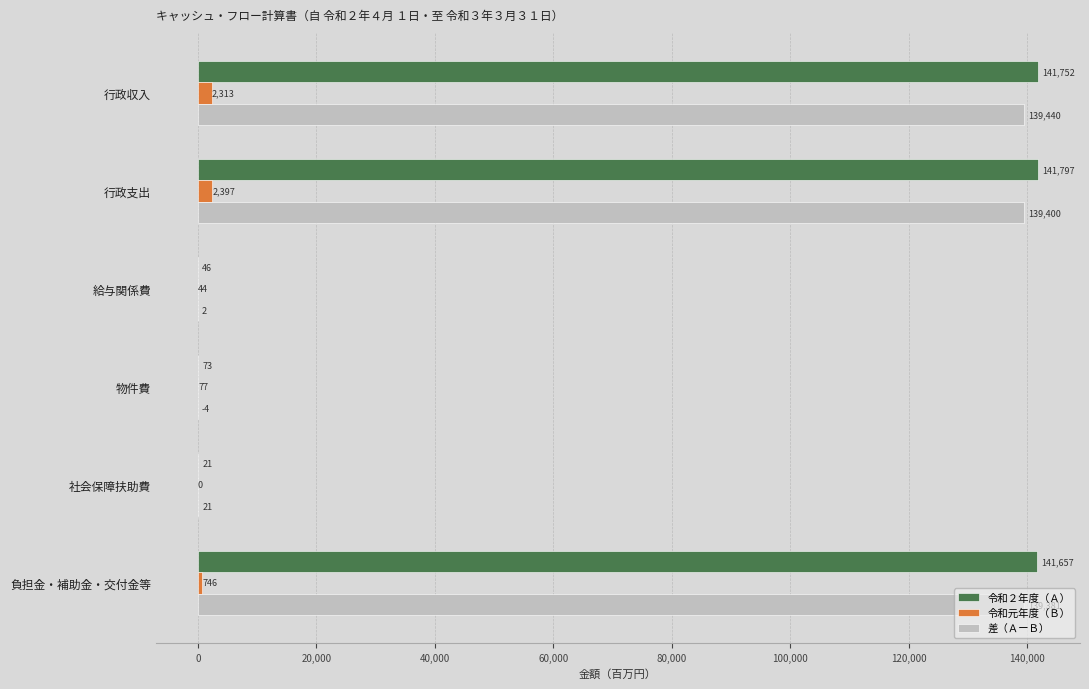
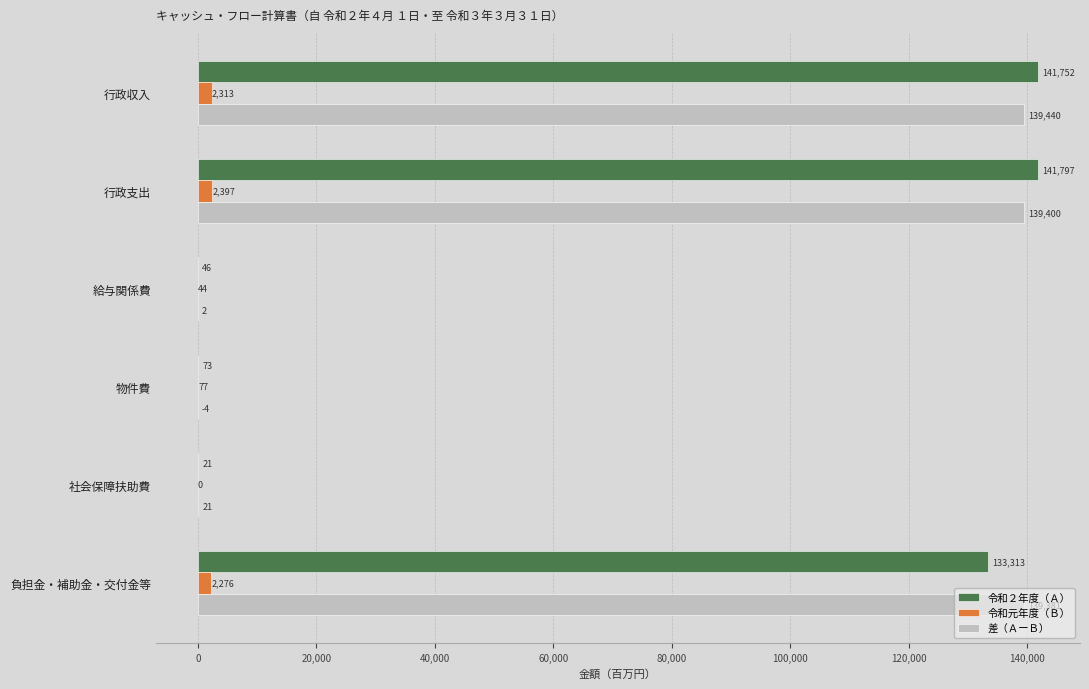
令和２年度（Ａ）, 負担金・補助金・交付金等: 141,657 -> 133,313
令和元年度（Ｂ）, 負担金・補助金・交付金等: 746 -> 2,276
